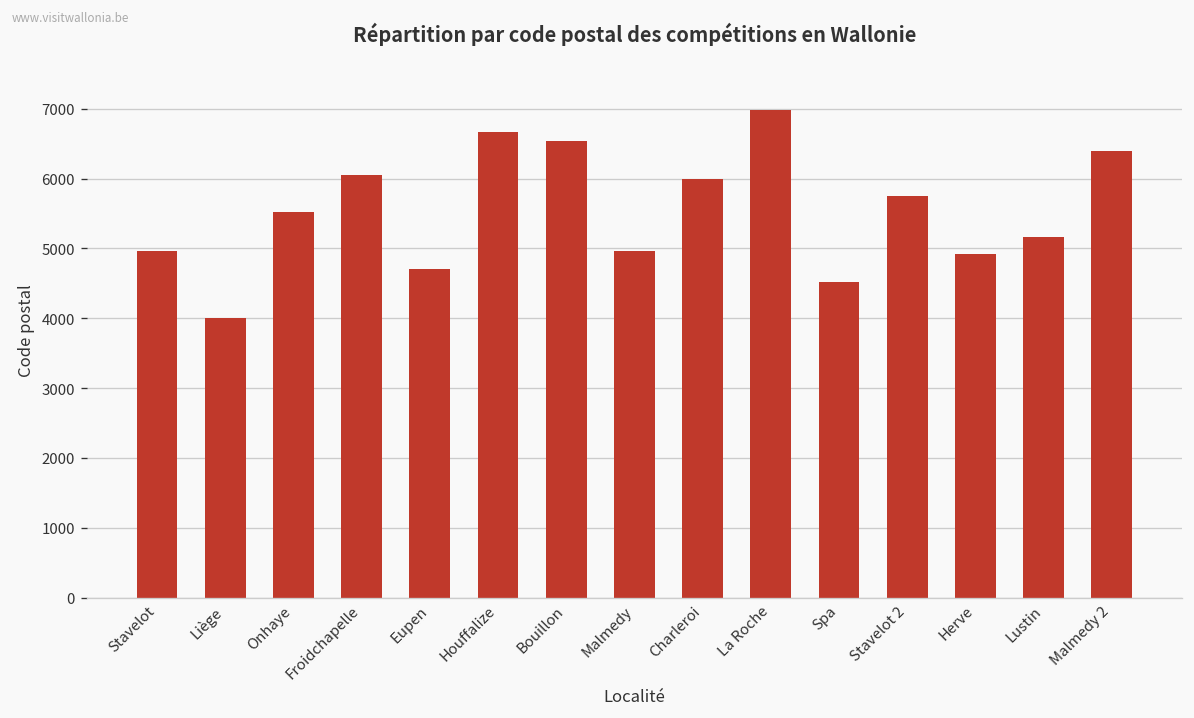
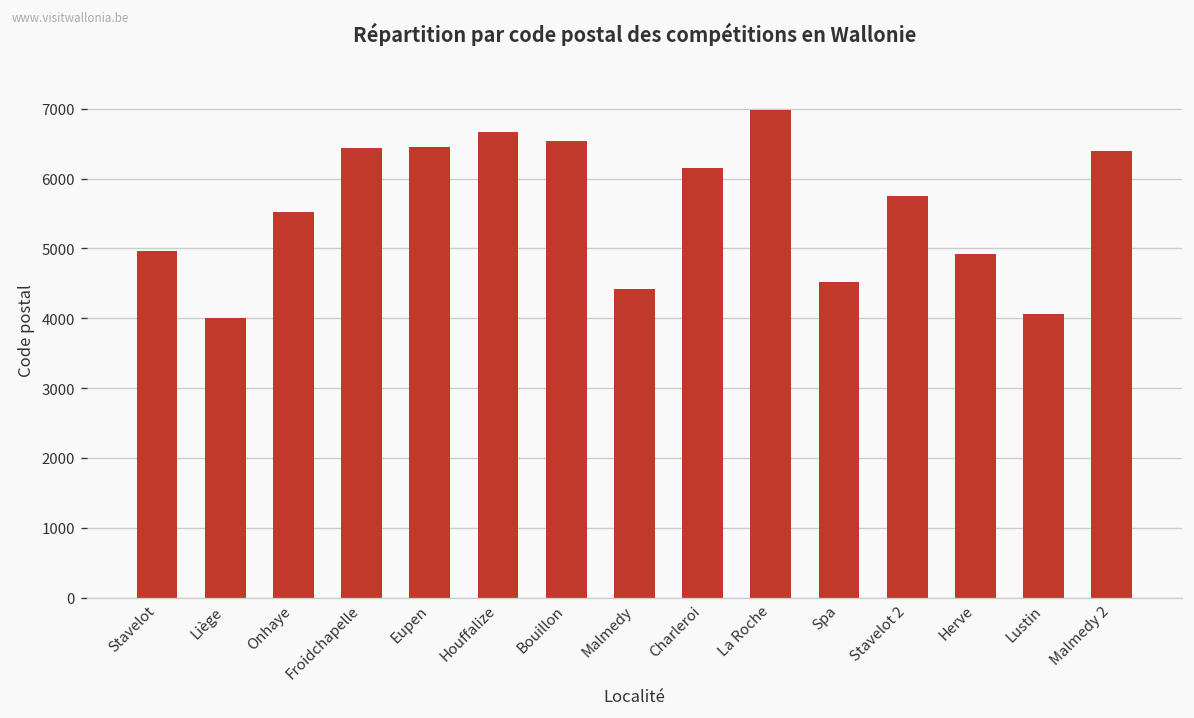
Froidchapelle: 6000 -> 6400
Eupen: 4700 -> 6500
Malmedy: 5000 -> 4400
Charleroi: 6000 -> 6100
Lustin: 5200 -> 4100
